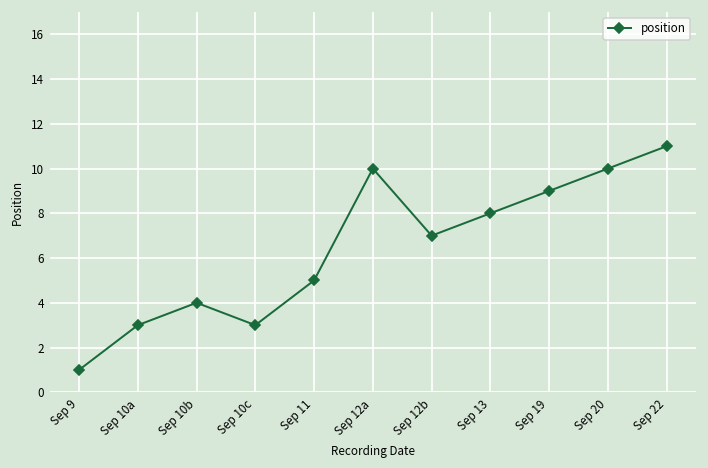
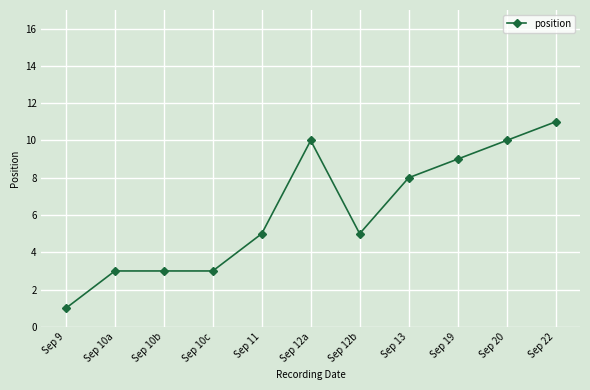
Sep 10b: 4 -> 3
Sep 12b: 7 -> 5
